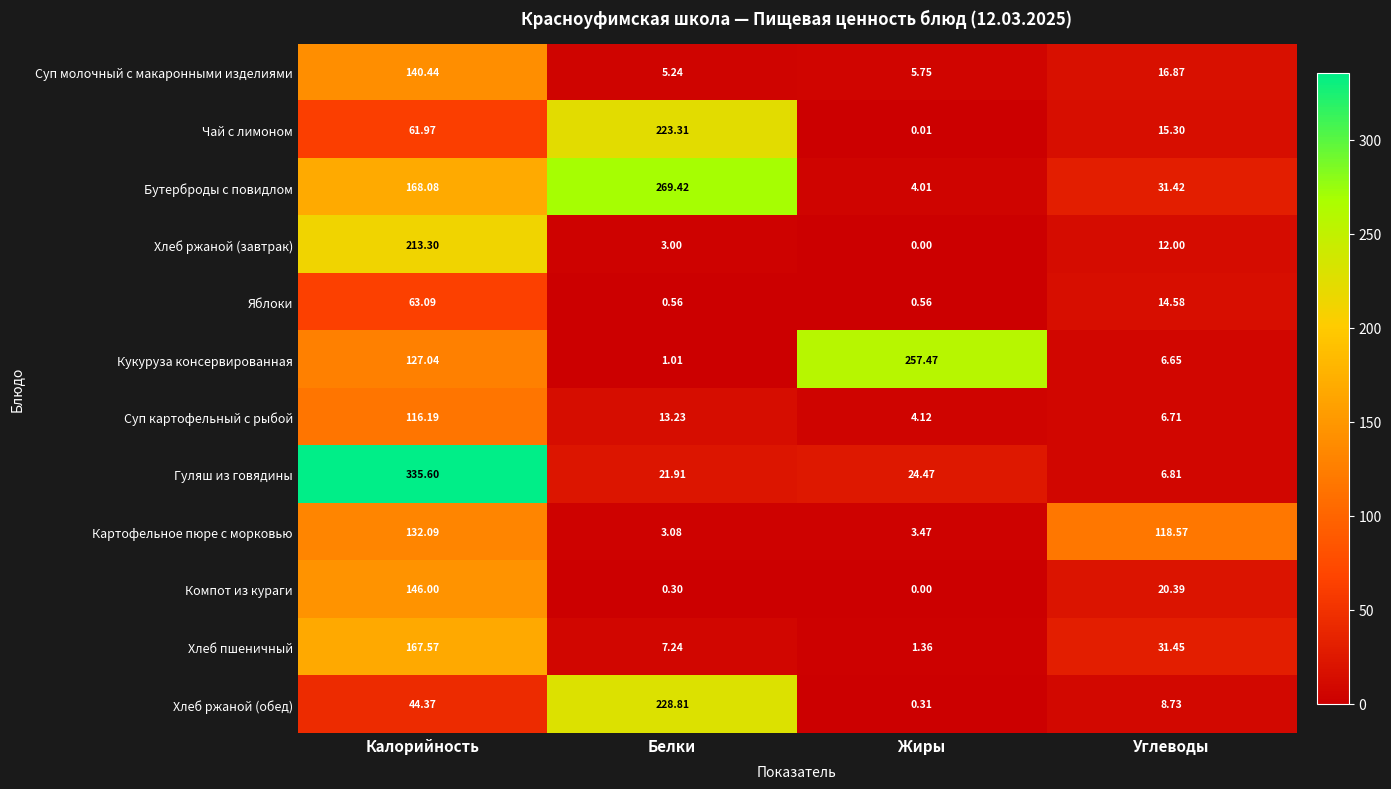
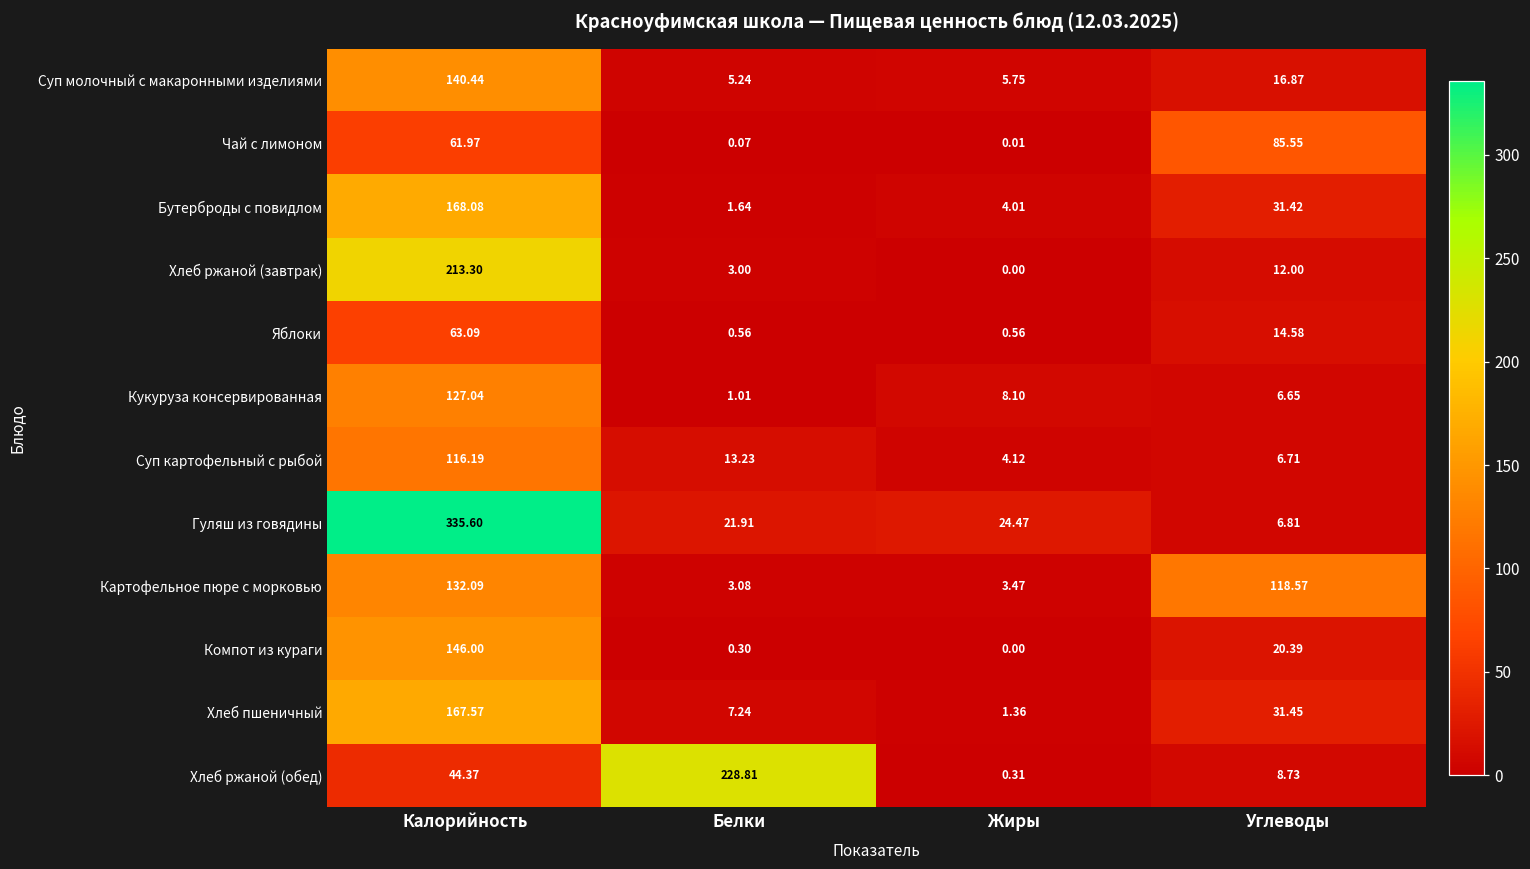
Чай с лимоном, Белки: 223.31 -> 0.07
Чай с лимоном, Углеводы: 15.30 -> 85.55
Бутерброды с повидлом, Белки: 269.42 -> 1.64
Кукуруза консервированная, Жиры: 257.47 -> 8.10
